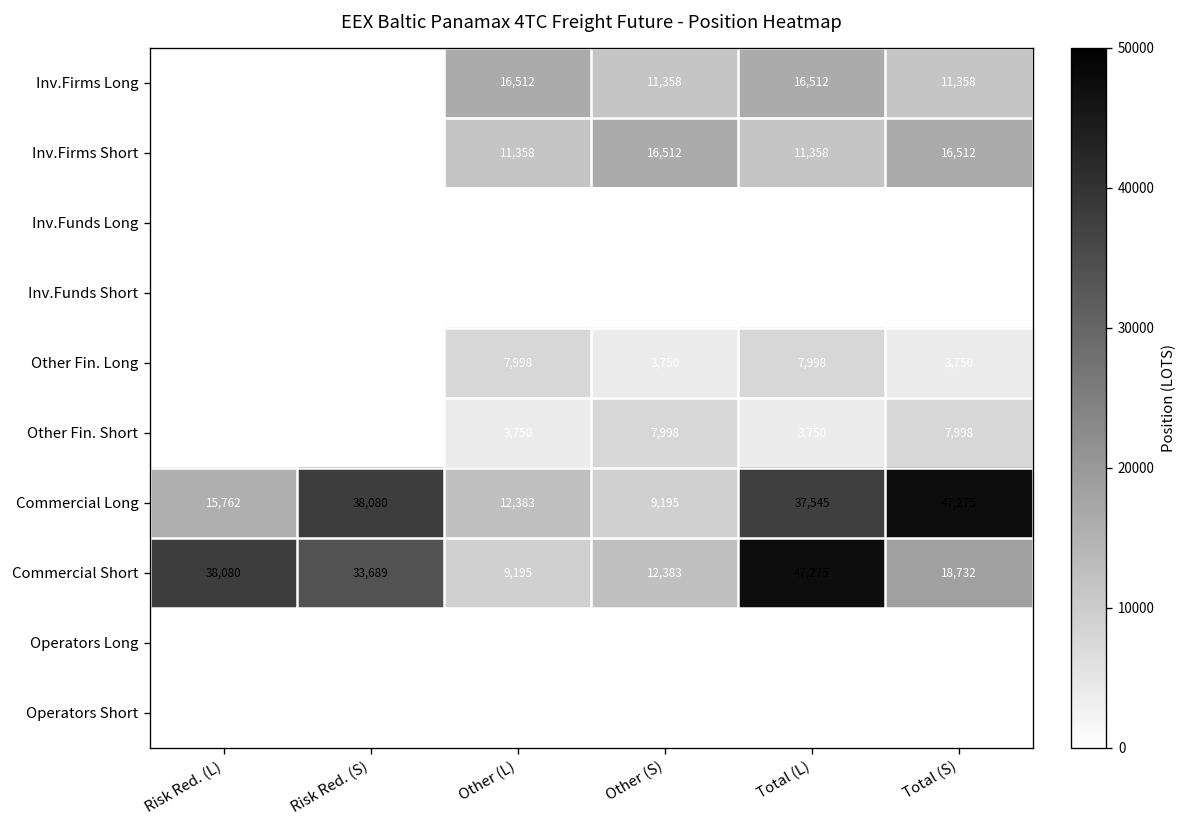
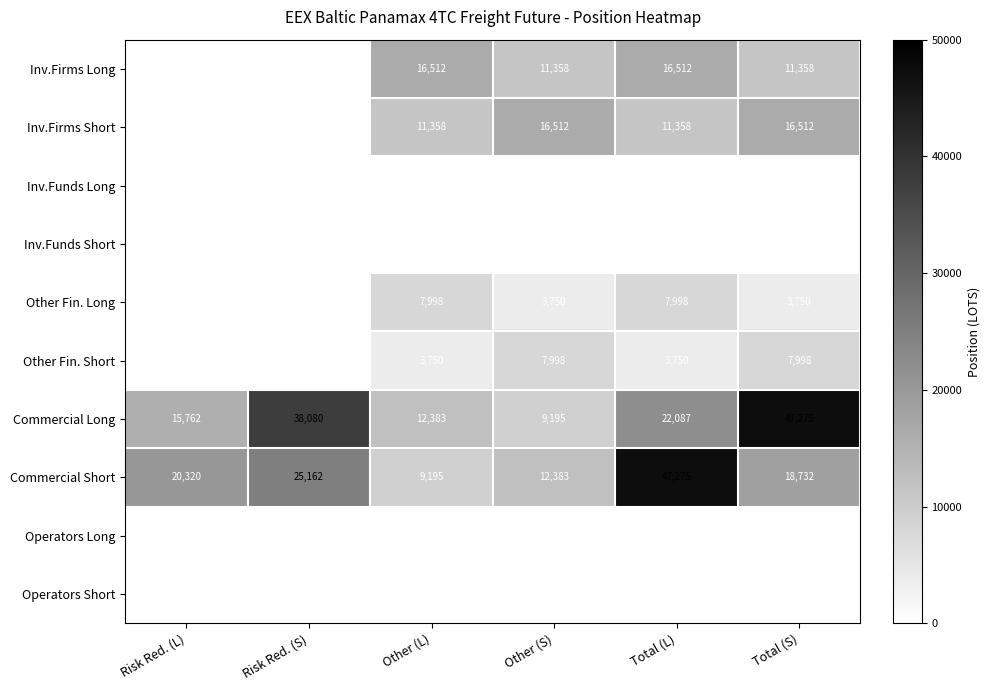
Commercial Long, Total (L): 37,545 -> 22,087
Commercial Short, Risk Red. (L): 38,080 -> 20,320
Commercial Short, Risk Red. (S): 33,689 -> 25,162
